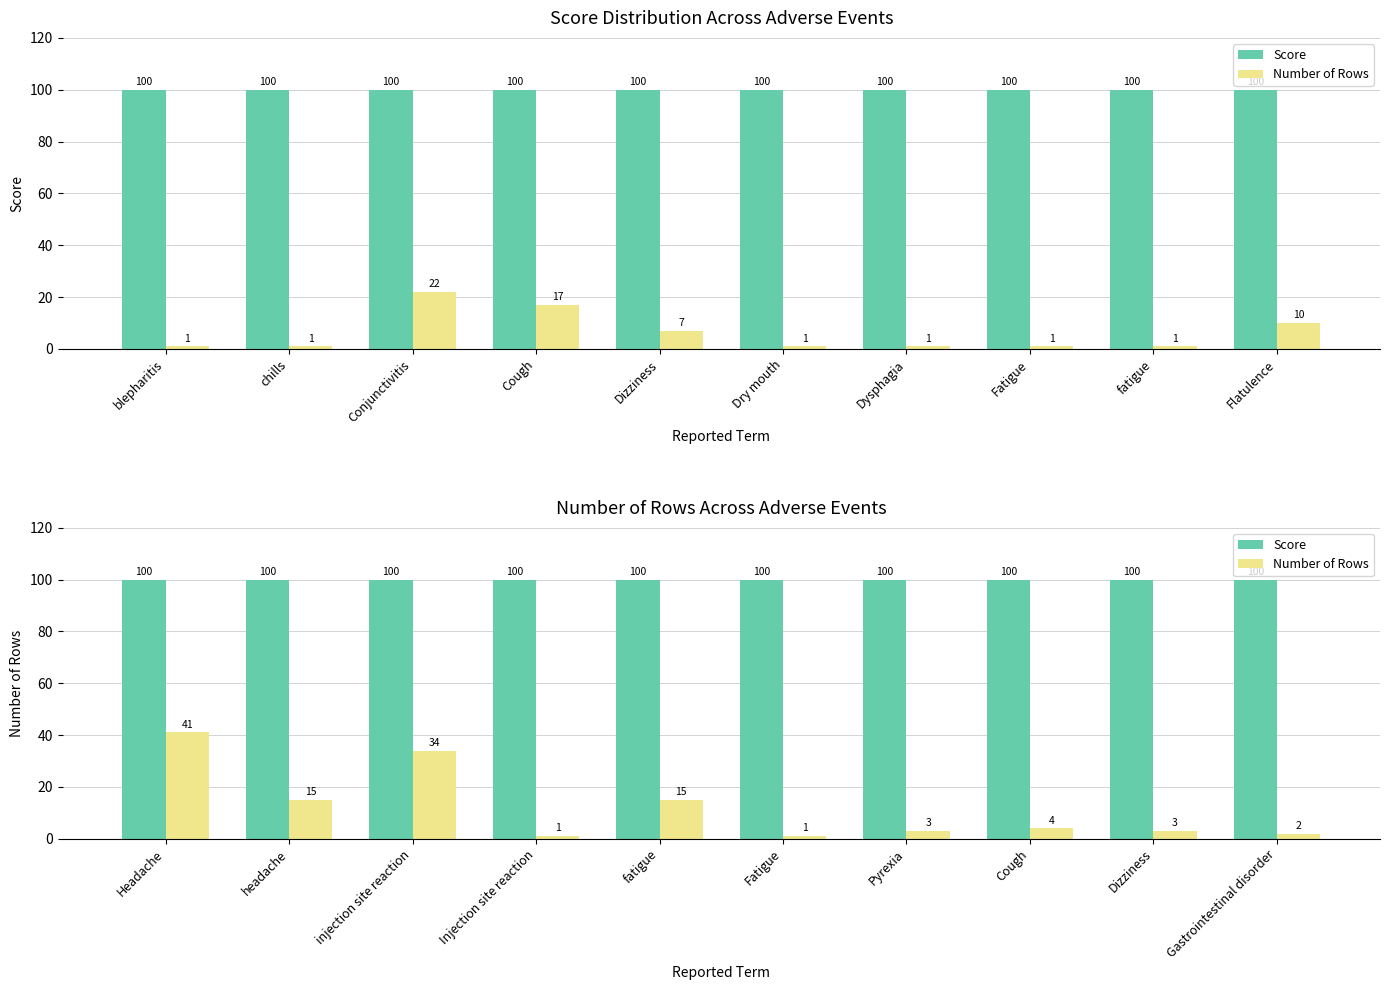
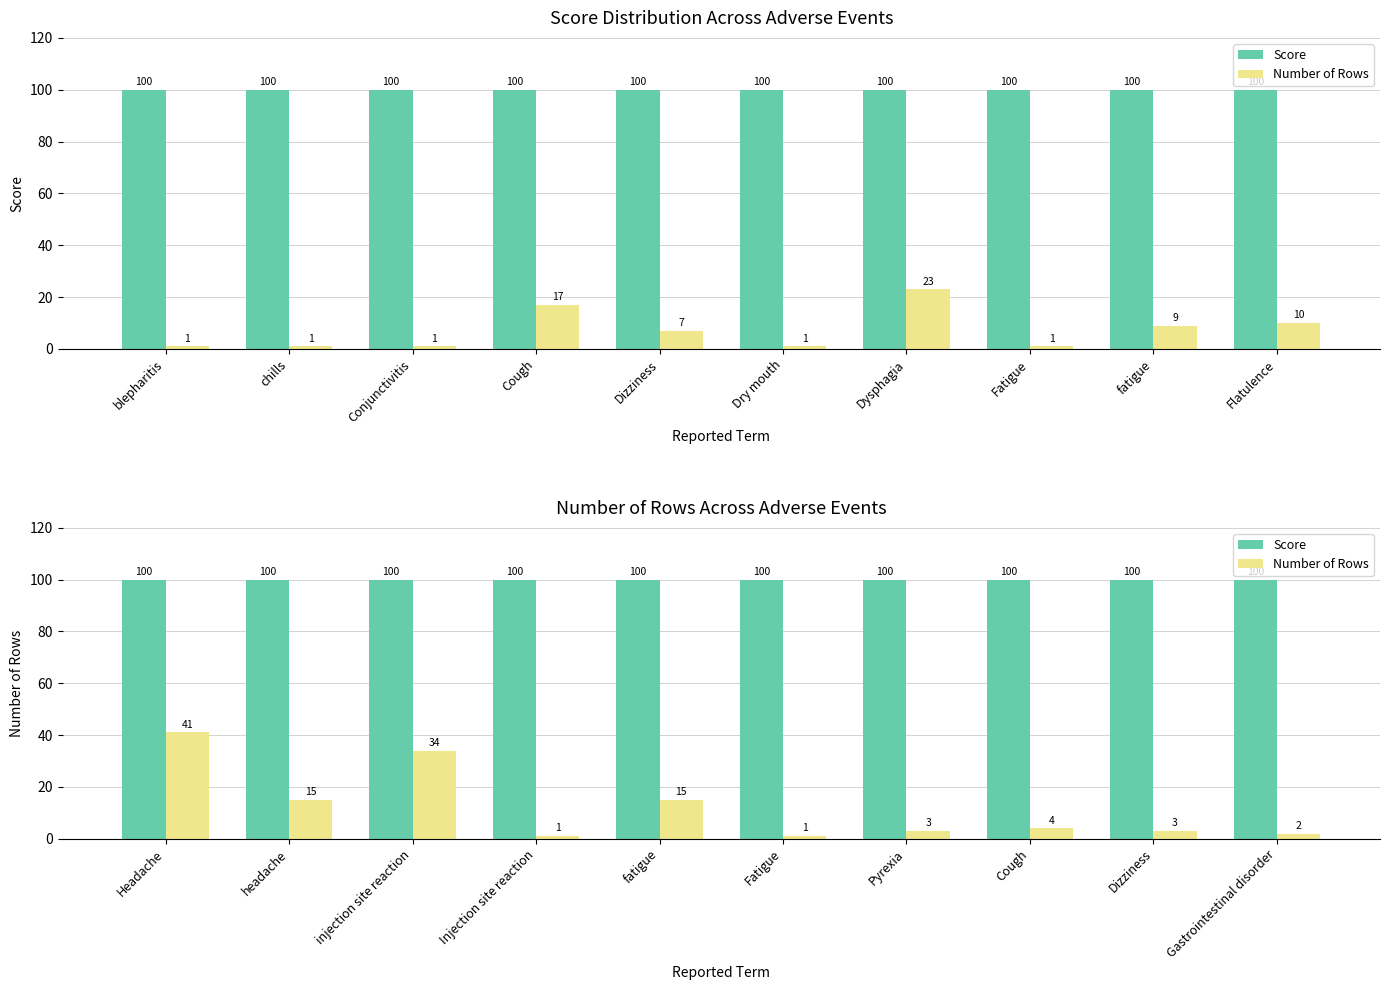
Score Distribution Across Adverse Events, Number of Rows, Conjunctivitis: 22 -> 1
Score Distribution Across Adverse Events, Number of Rows, Dysphagia: 1 -> 23
Score Distribution Across Adverse Events, Number of Rows, fatigue: 1 -> 9
